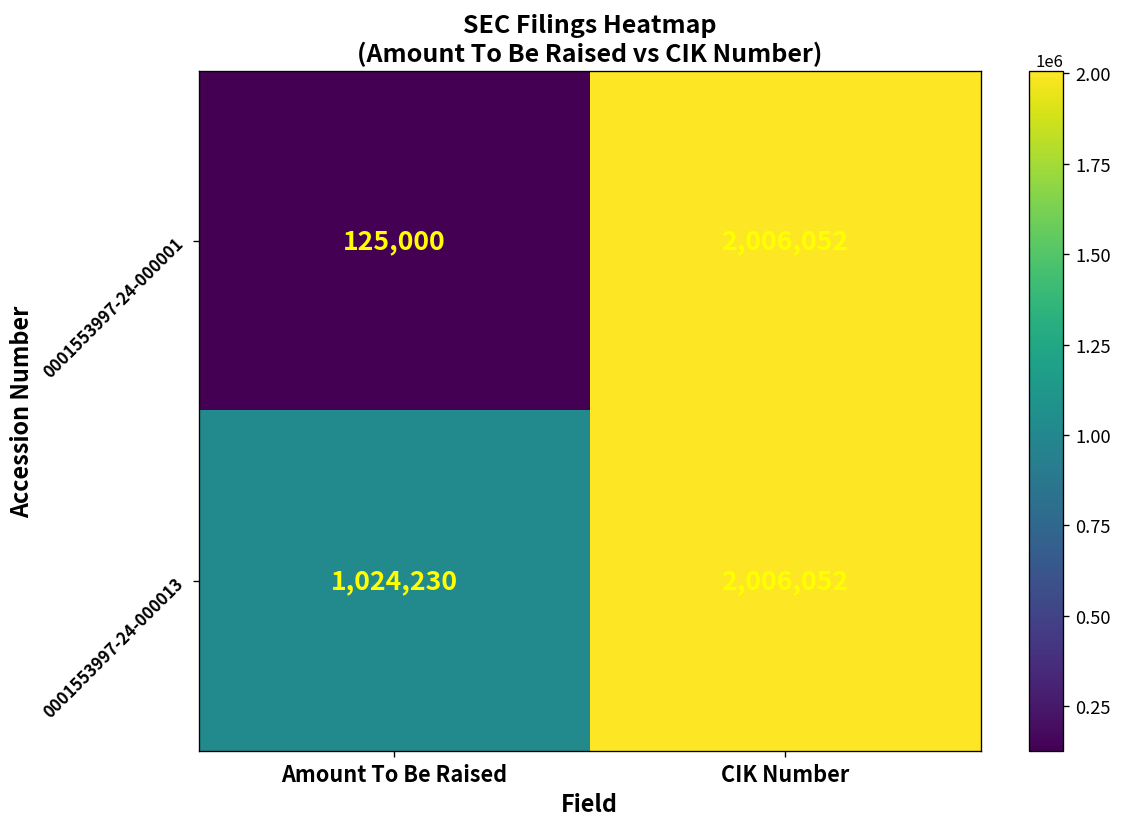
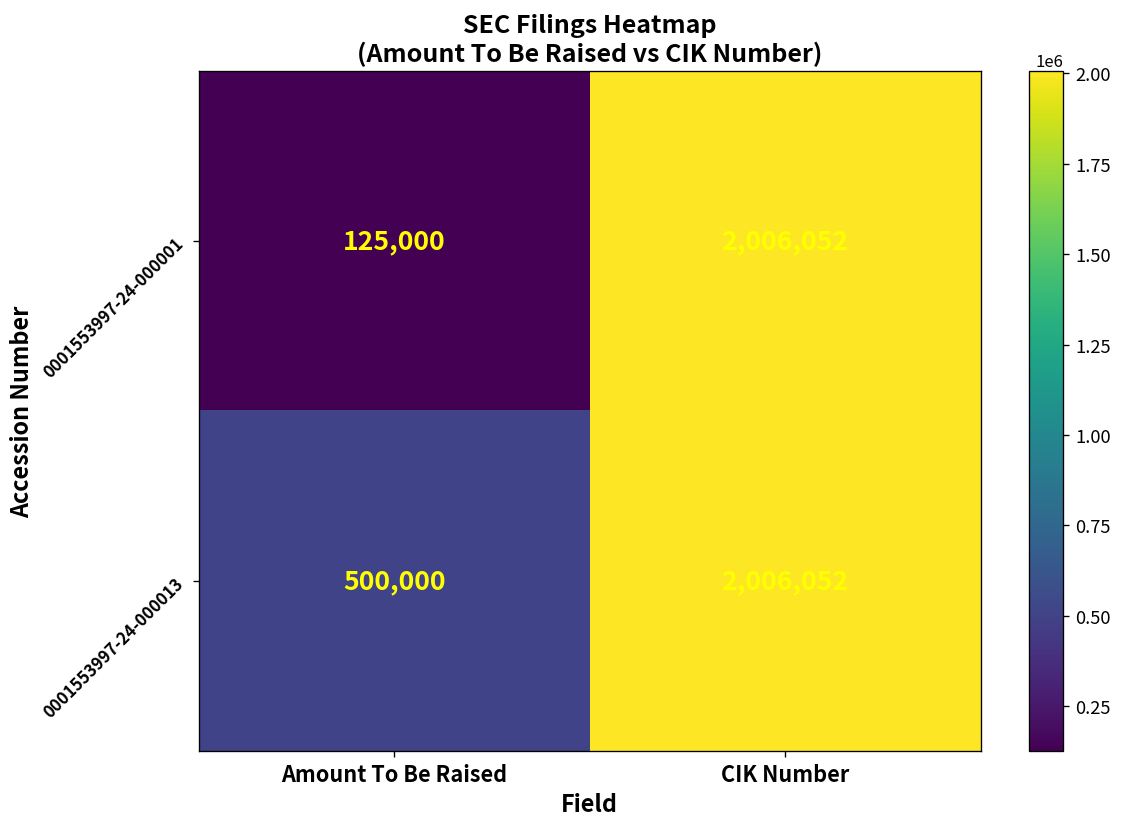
0001553997-24-000013, Amount To Be Raised: 1,024,230 -> 500,000
